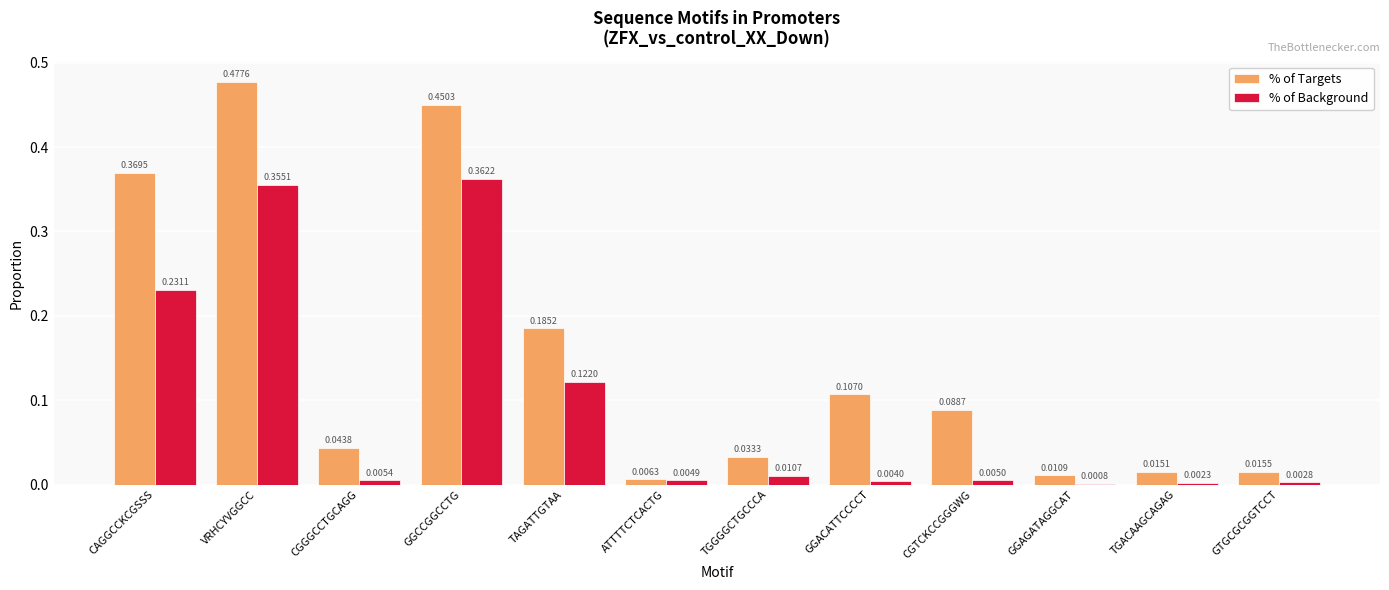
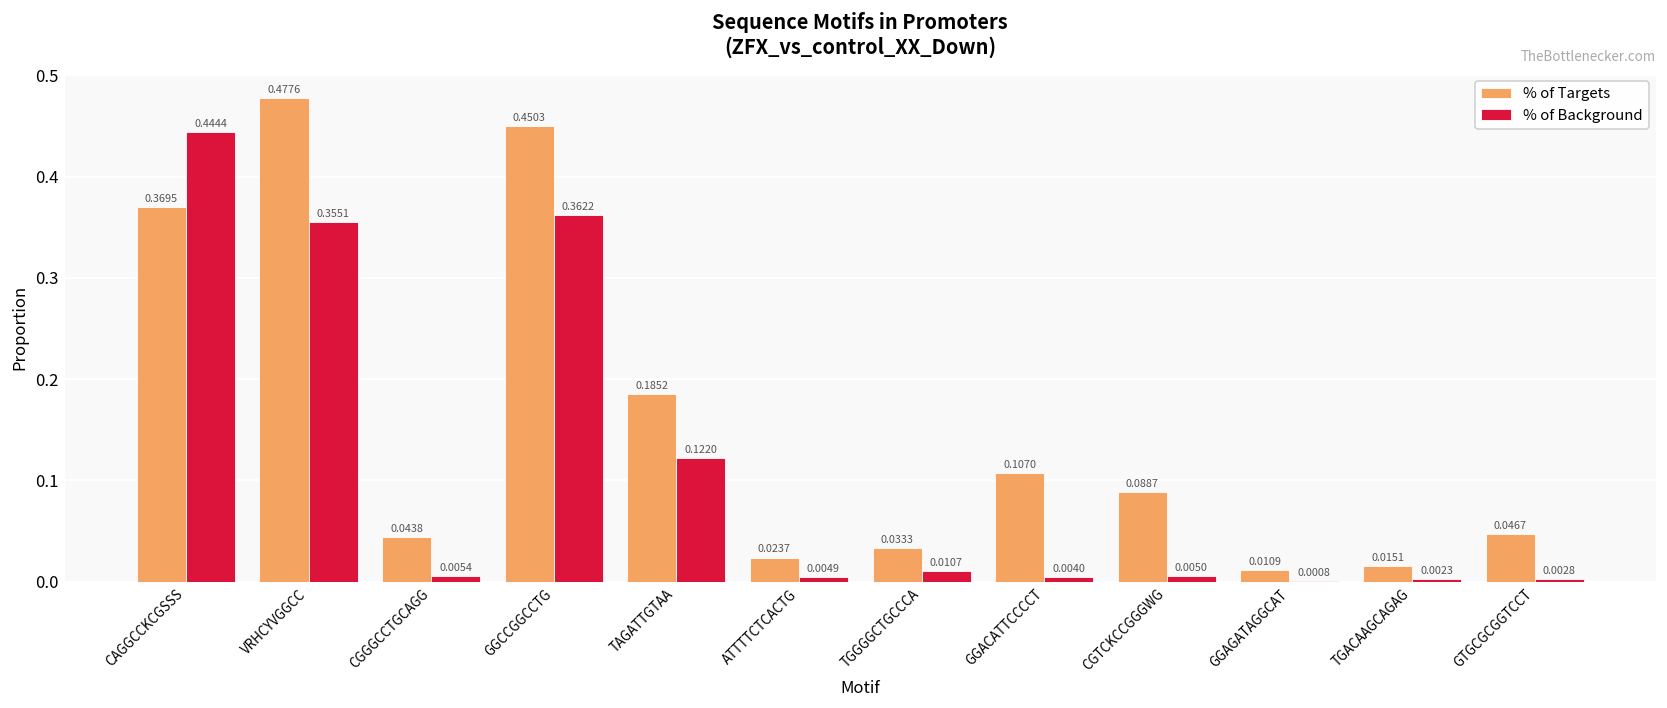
% of Background, CAGGCCKCGSSS: 0.2311 -> 0.4444
% of Targets, ATTTTCTCACTG: 0.0063 -> 0.0237
% of Targets, GTGCGCGGTCCT: 0.0155 -> 0.0467
